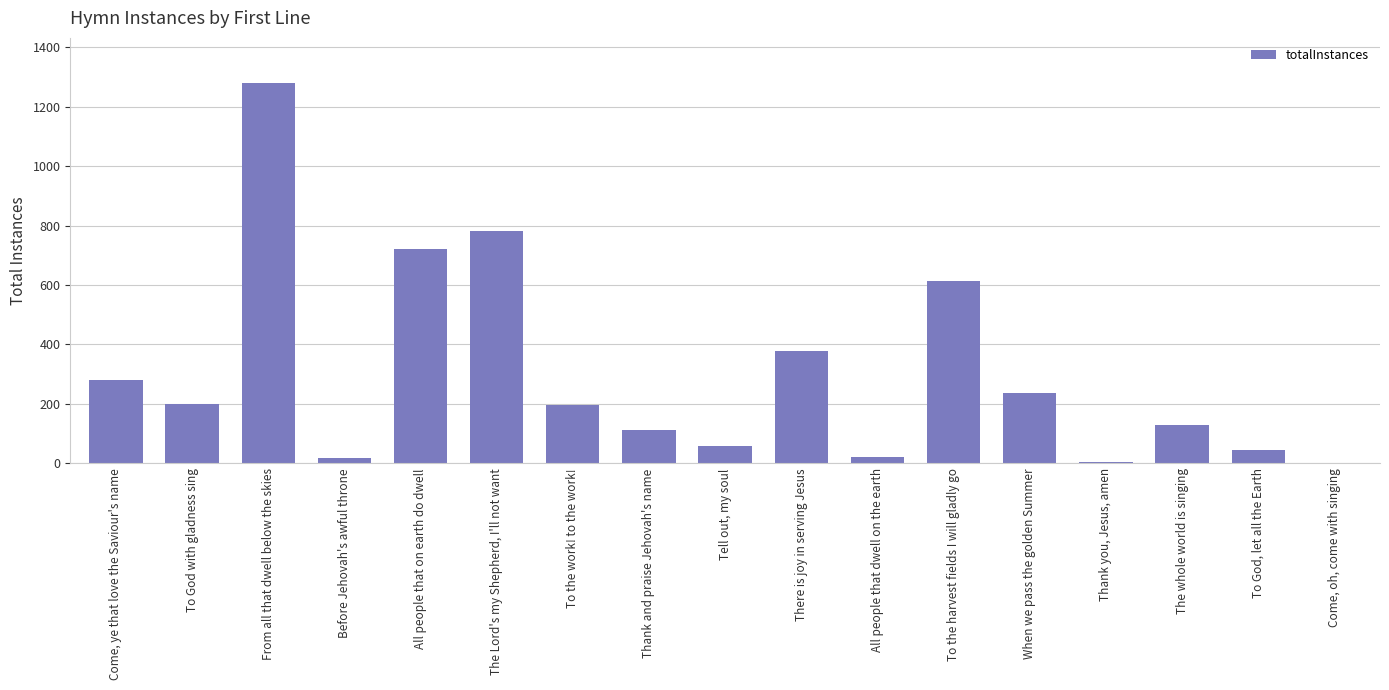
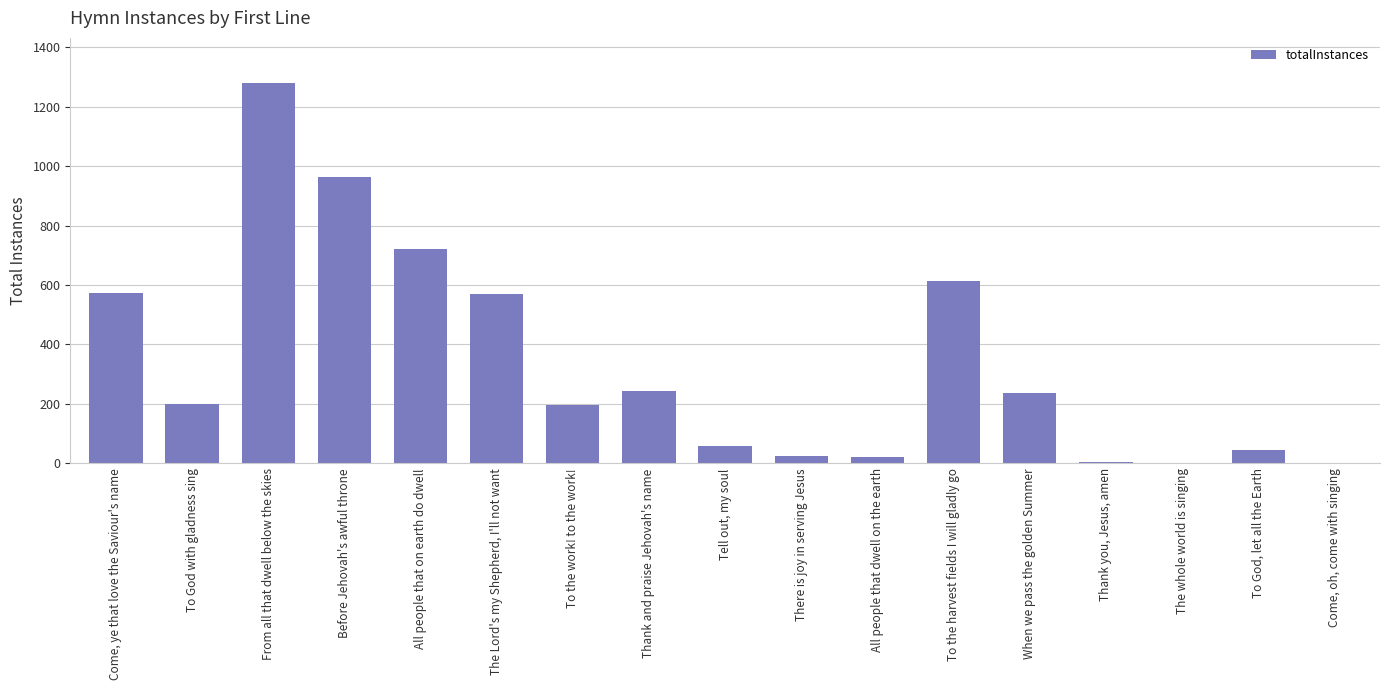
Come, ye that love the Saviour's name: 280 -> 570
Before Jehovah's awful throne: 20 -> 970
The Lord's my Shepherd, I'll not want: 780 -> 570
Thank and praise Jehovah's name: 110 -> 240
There is joy in serving Jesus: 380 -> 20
The whole world is singing: 130 -> 0
